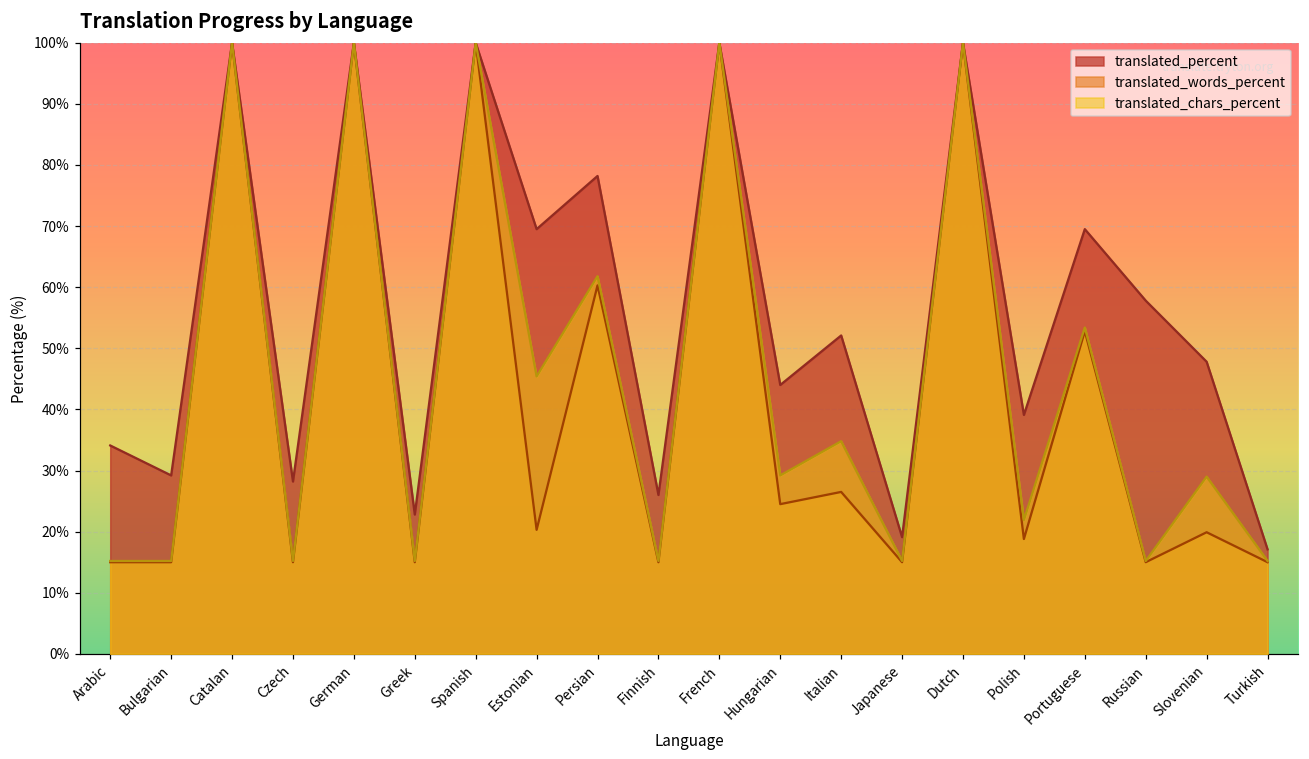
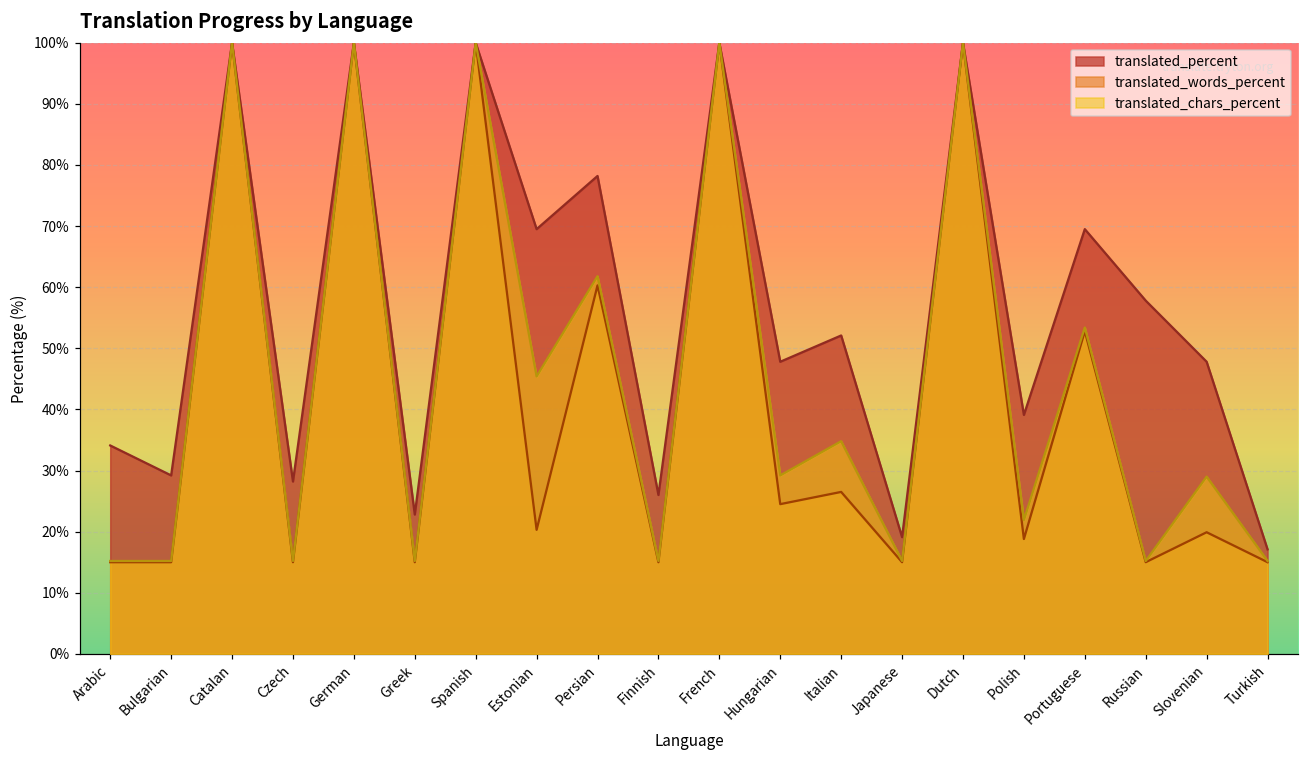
translated_percent, Hungarian: 44% -> 48%
